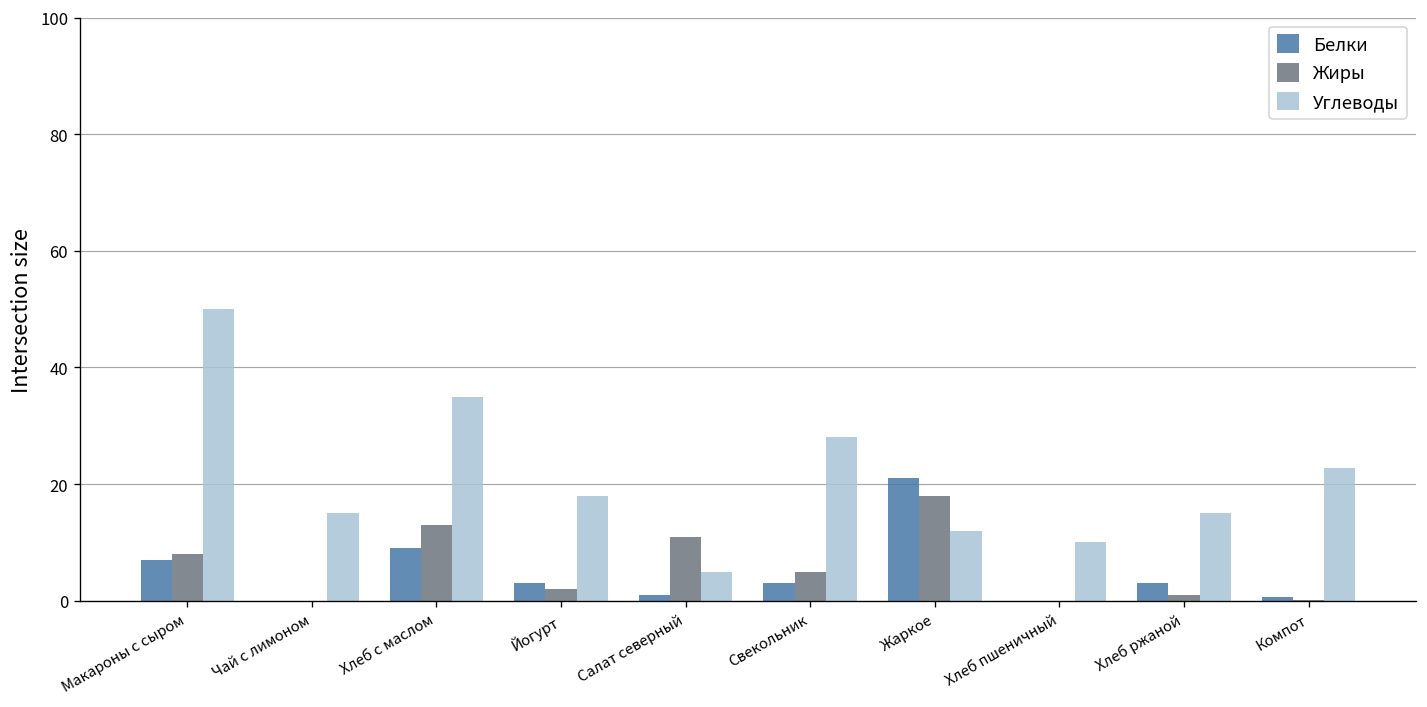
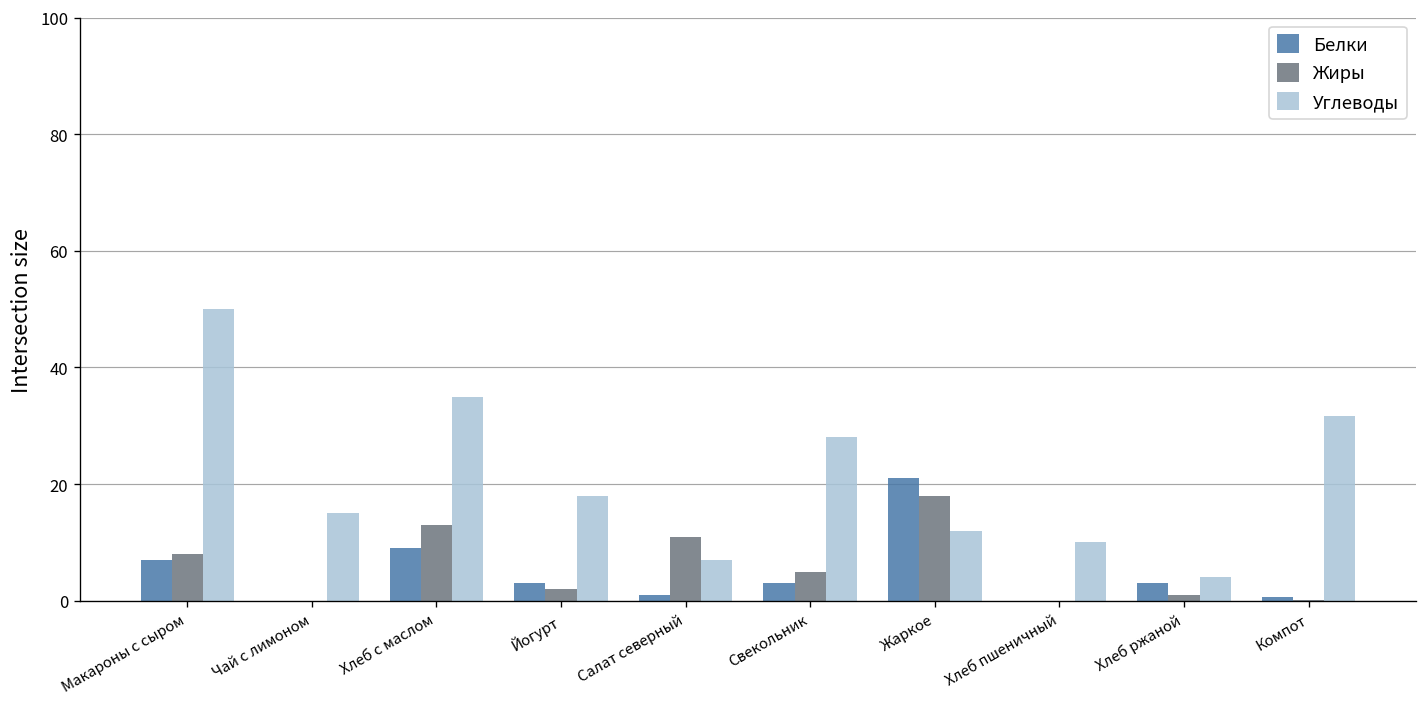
Углеводы, Салат северный: 5 -> 7
Углеводы, Хлеб ржаной: 15 -> 4
Углеводы, Компот: 23 -> 32
